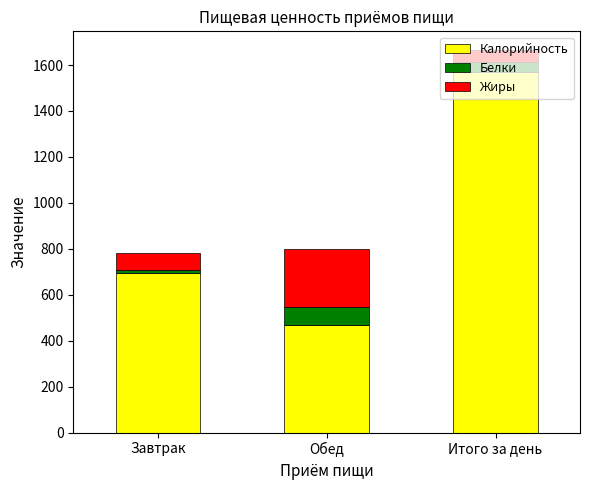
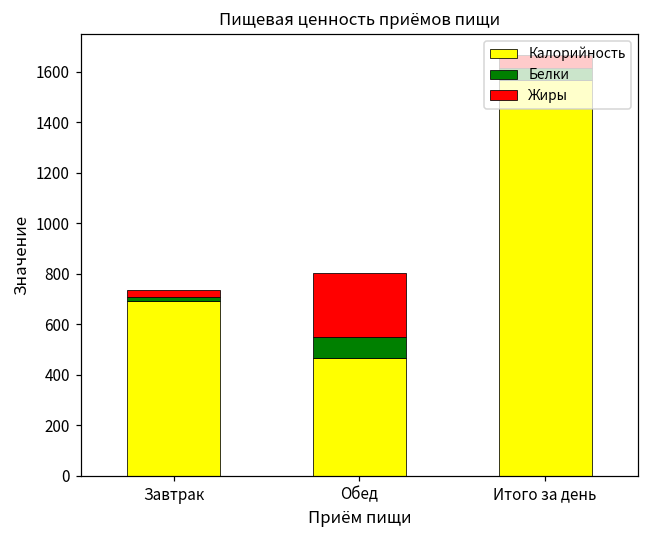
Жиры, Завтрак: 70 -> 30
